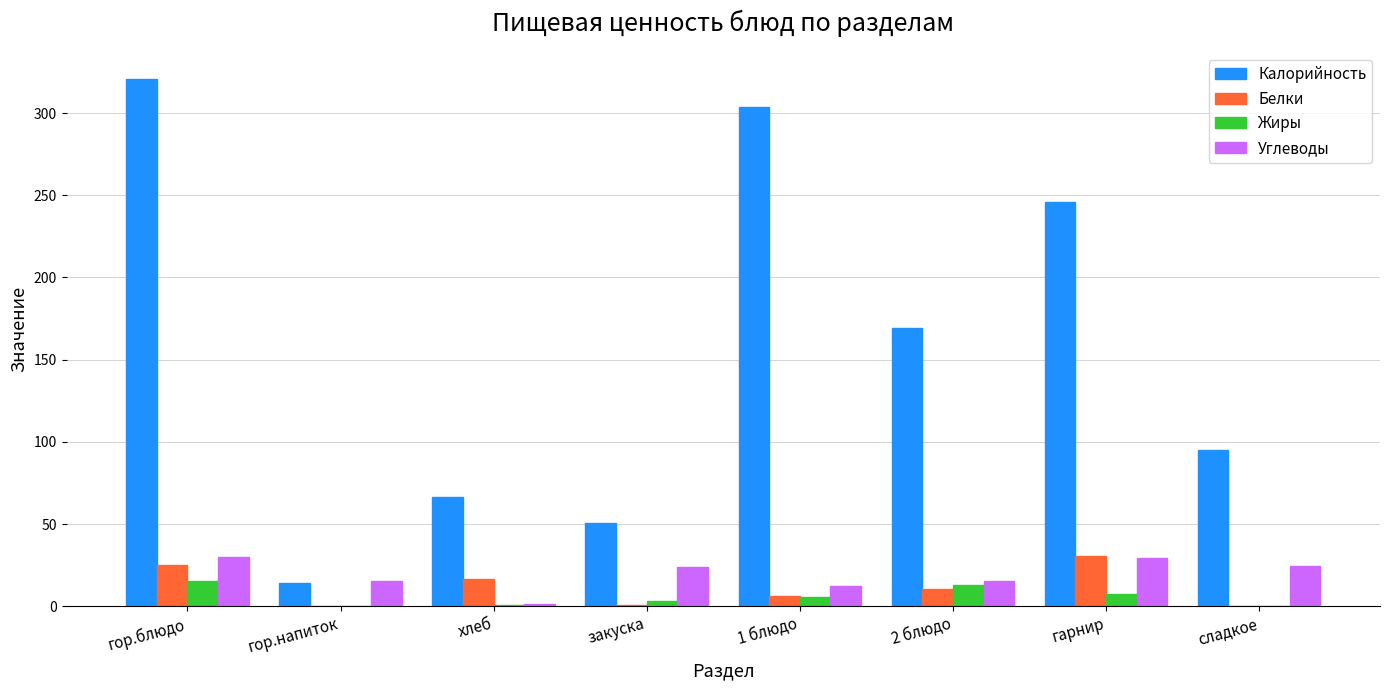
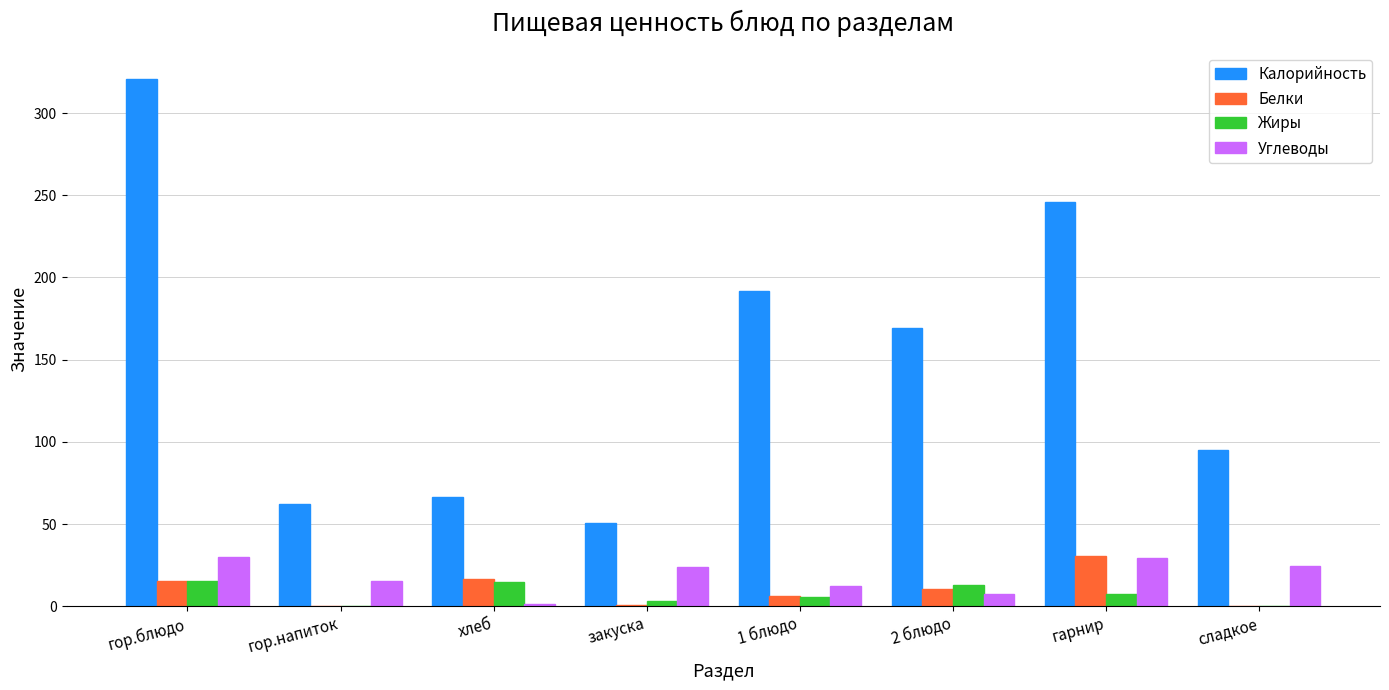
Белки, гор.блюдо: 25 -> 15
Калорийность, гор.напиток: 14 -> 62
Жиры, хлеб: 1 -> 15
Калорийность, 1 блюдо: 304 -> 192
Углеводы, 2 блюдо: 16 -> 8
